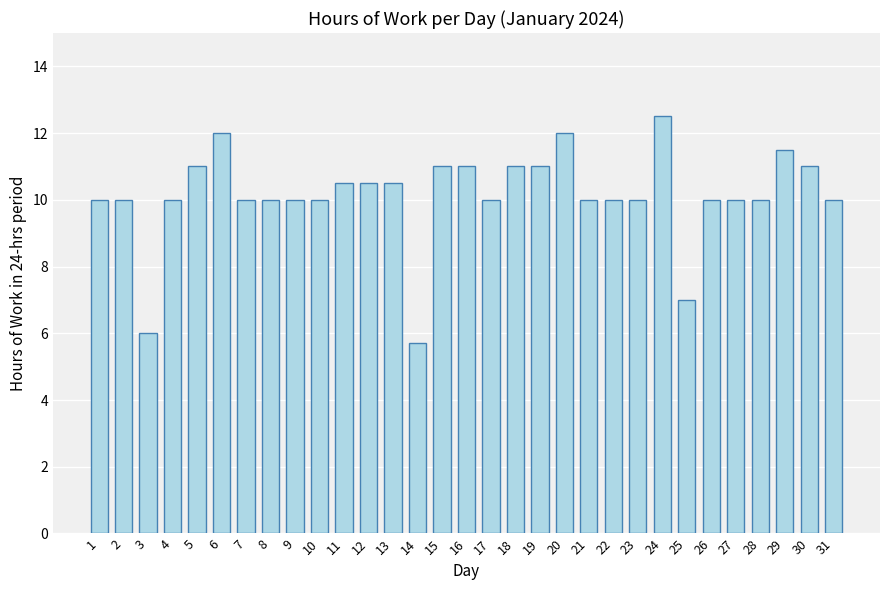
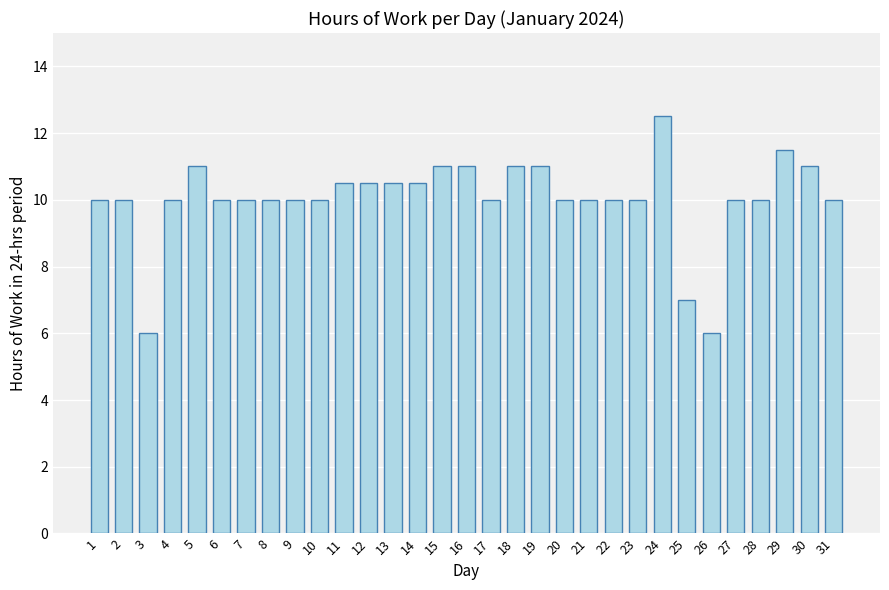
6: 12 -> 10
14: 5.7 -> 10.5
20: 12 -> 10
26: 10 -> 6
